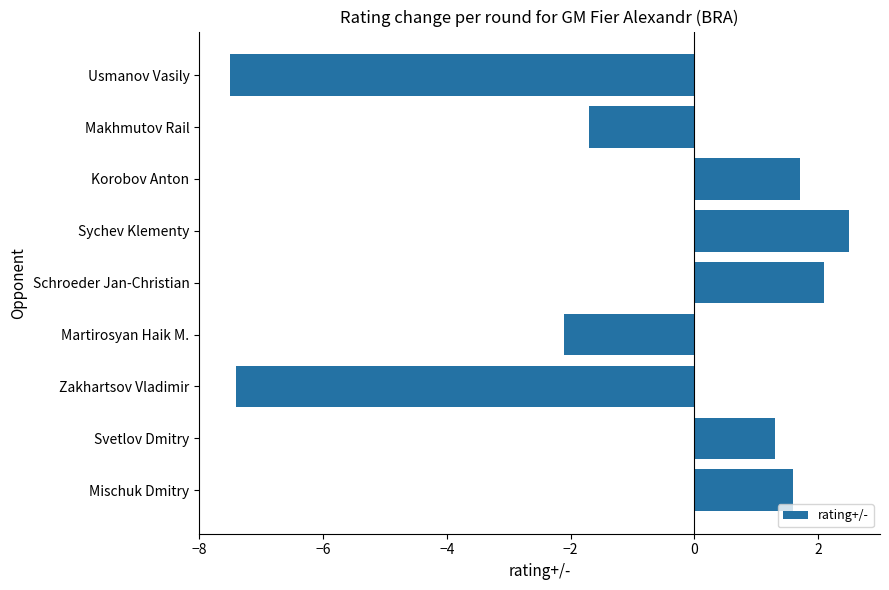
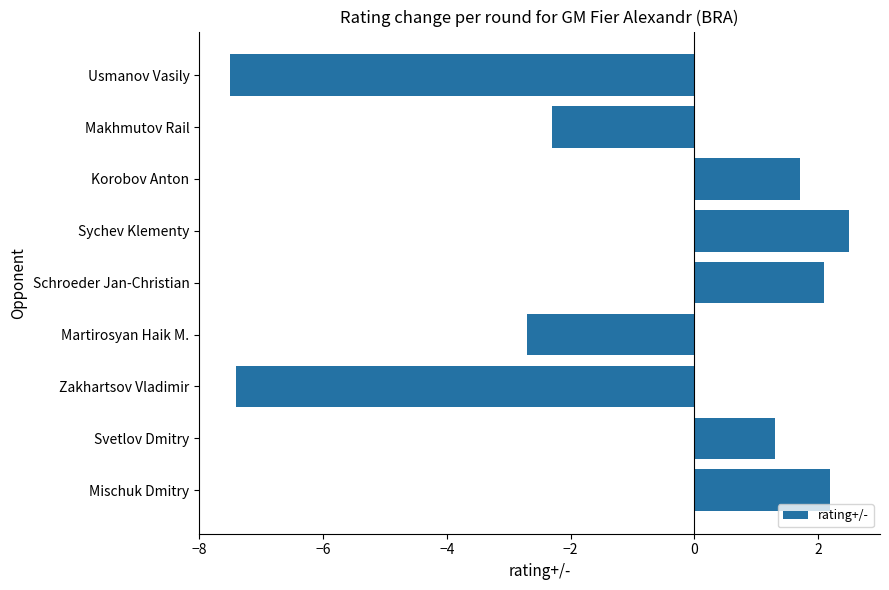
Makhmutov Rail: -1.7 -> -2.3
Martirosyan Haik M.: -2.1 -> -2.7
Mischuk Dmitry: 1.6 -> 2.2
